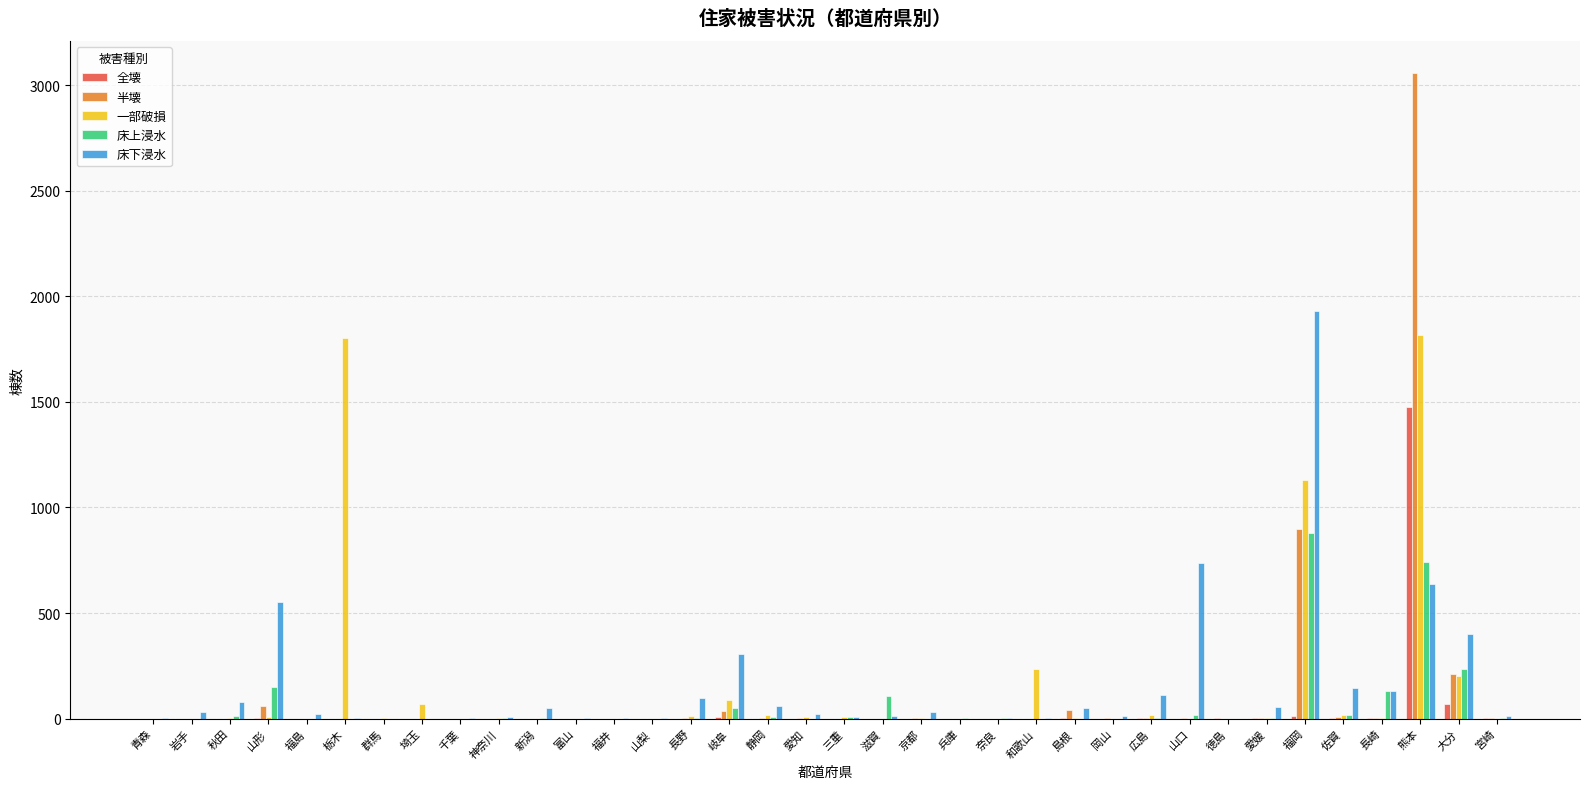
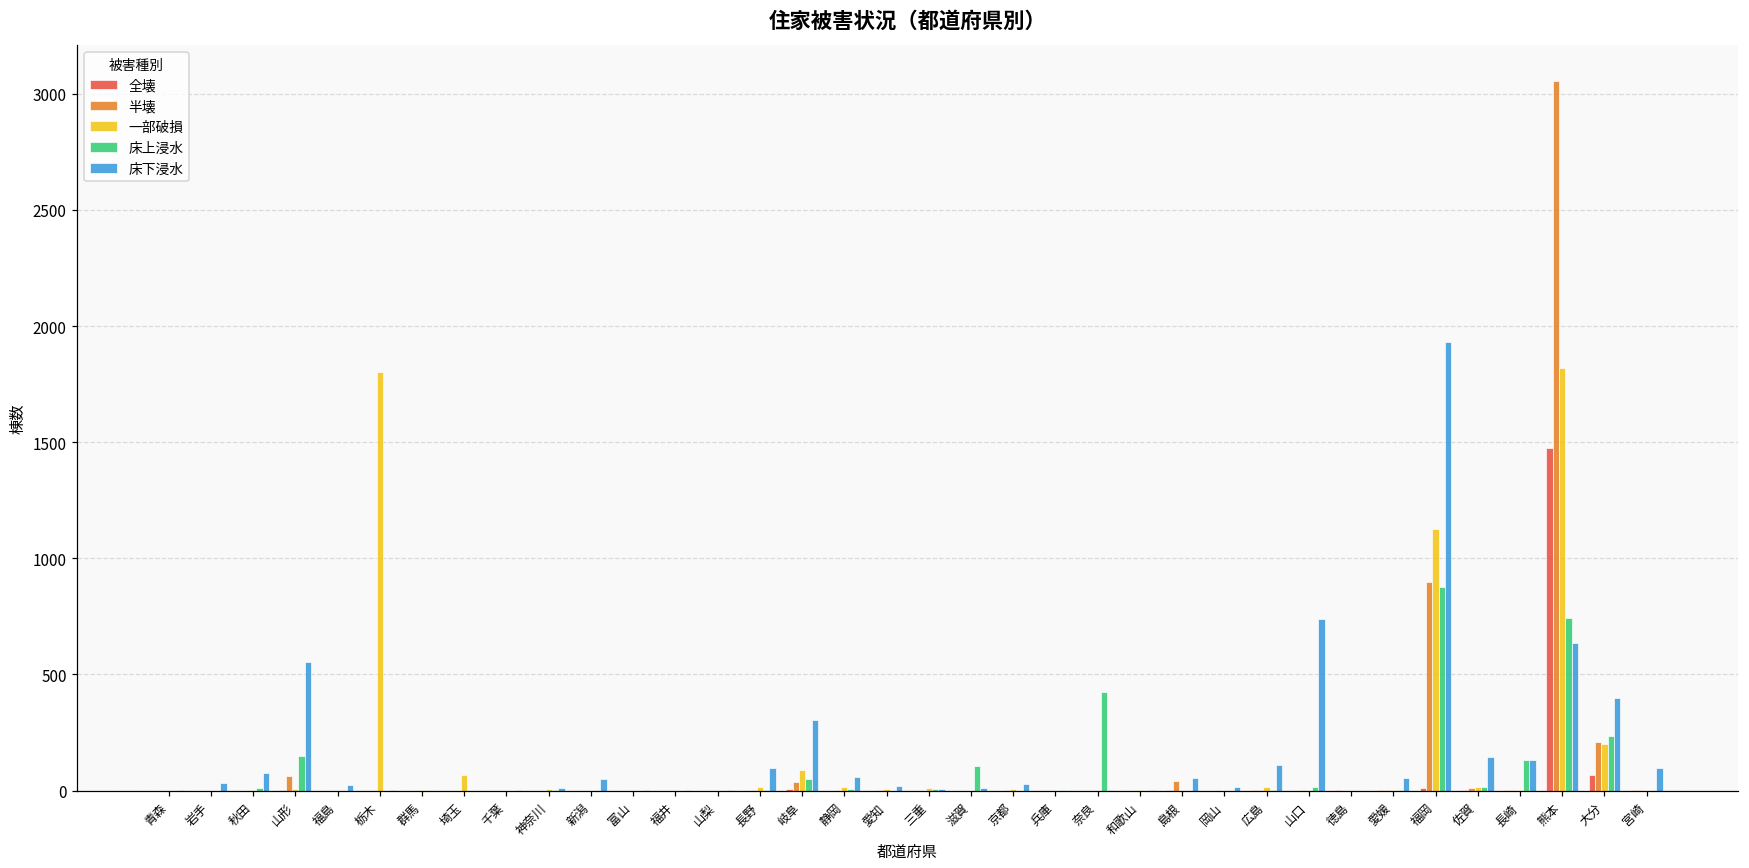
床上浸水, 奈良: 0 -> 430
一部破損, 和歌山: 240 -> 0
床下浸水, 宮崎: 10 -> 100
